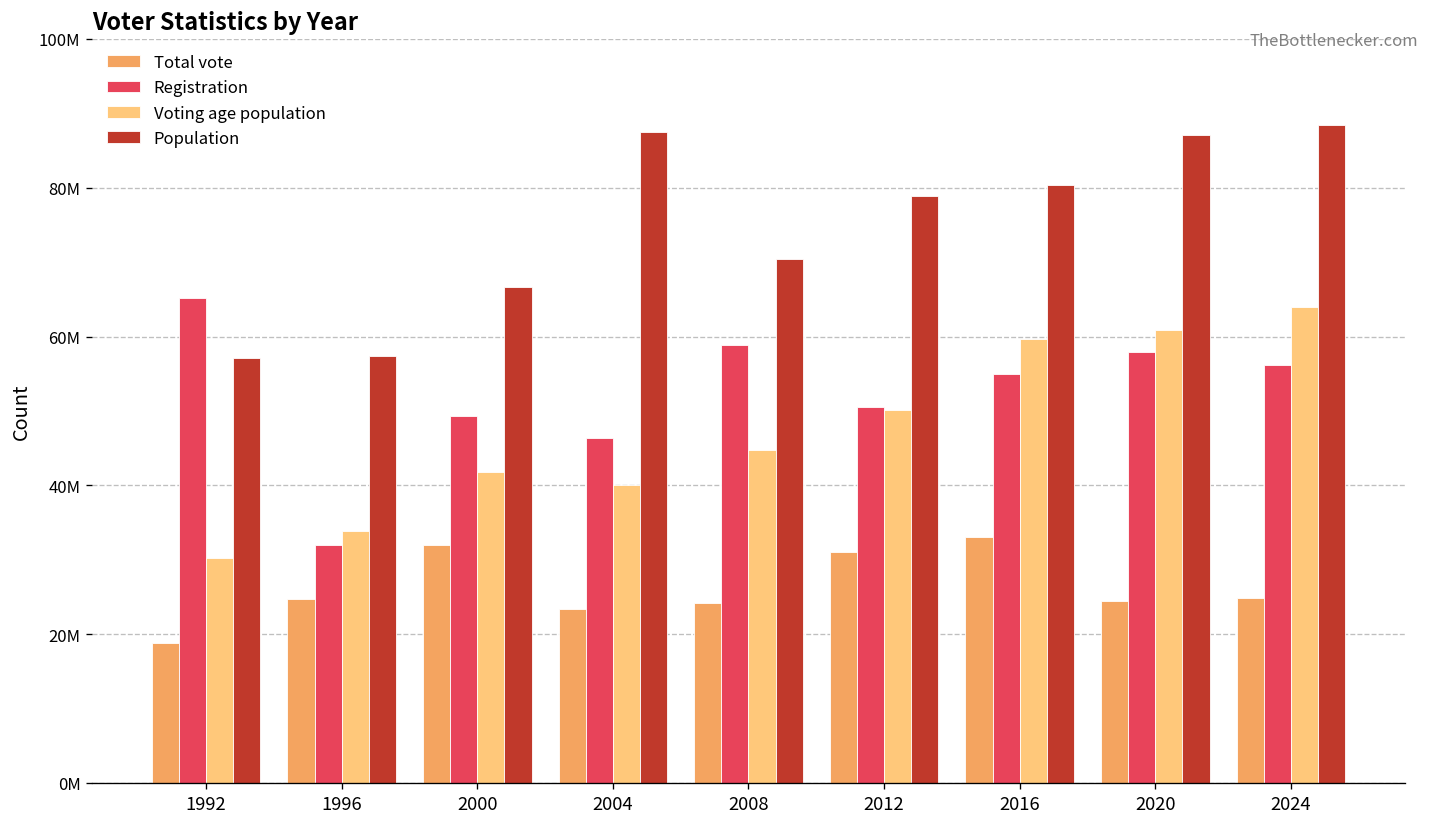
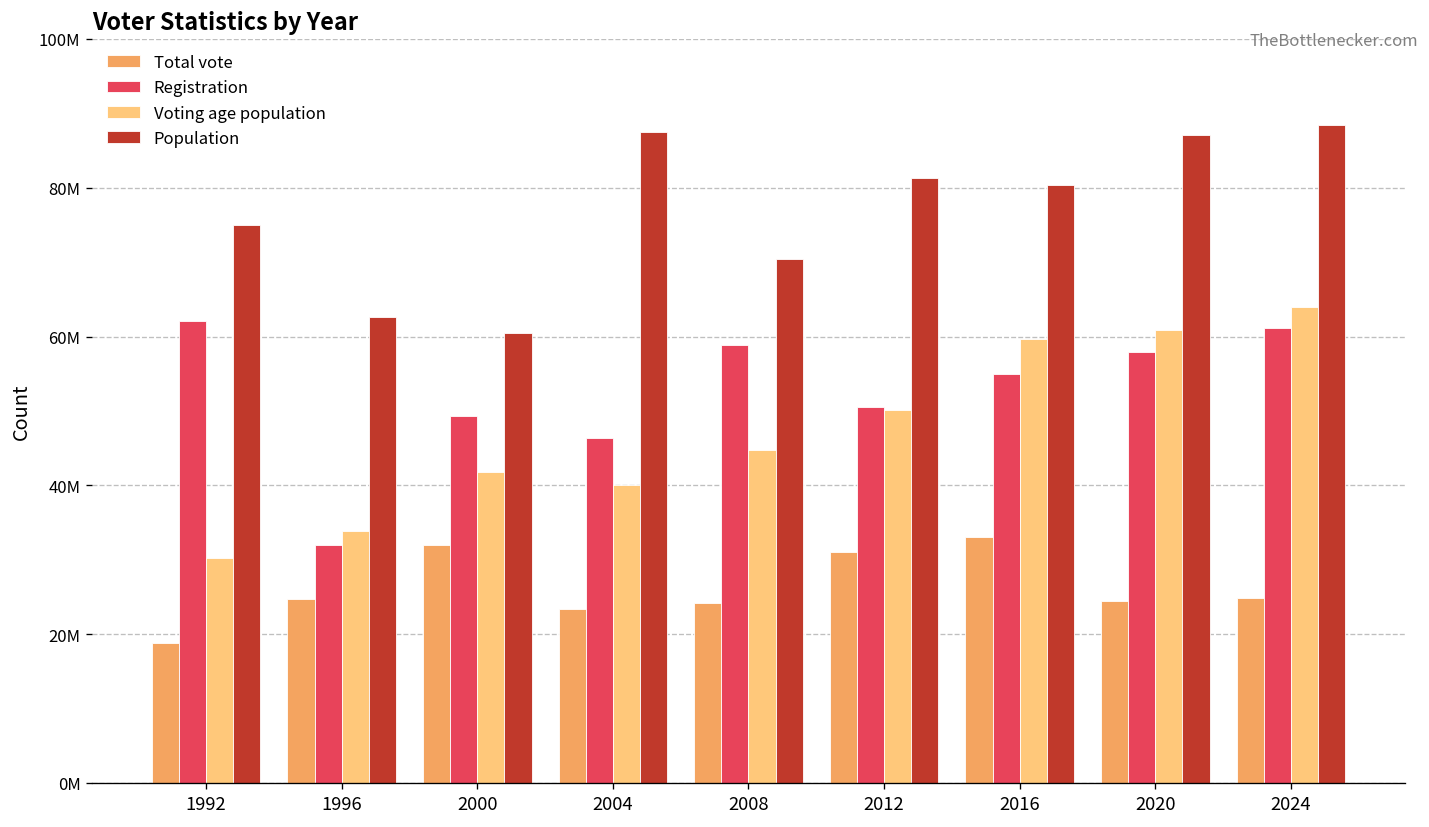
Registration, 1992: 65000000 -> 62000000
Population, 1992: 57000000 -> 75000000
Population, 1996: 57000000 -> 63000000
Population, 2000: 67000000 -> 60000000
Population, 2012: 79000000 -> 81000000
Registration, 2024: 56000000 -> 61000000
